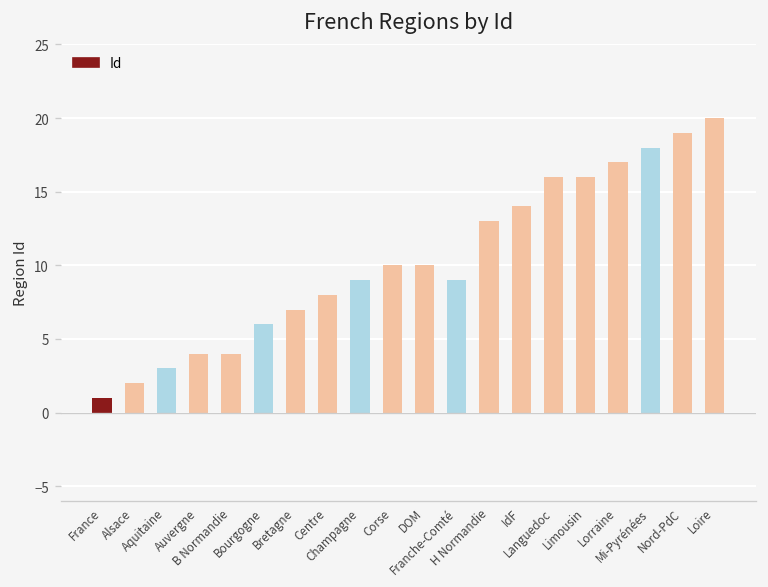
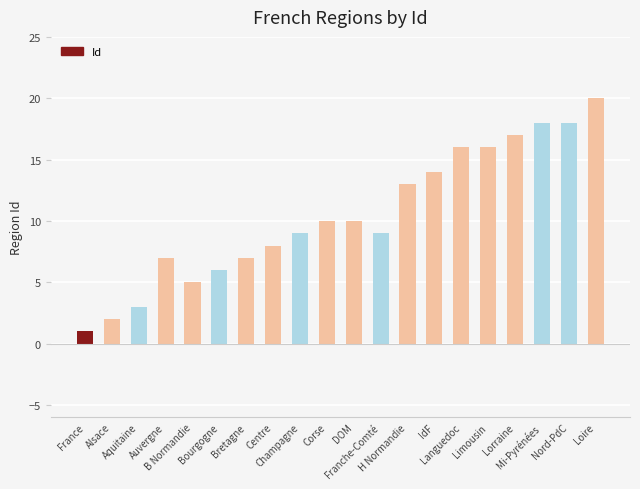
Auvergne: 4 -> 7
B Normandie: 4 -> 5
Nord-PdC: 19 -> 18
